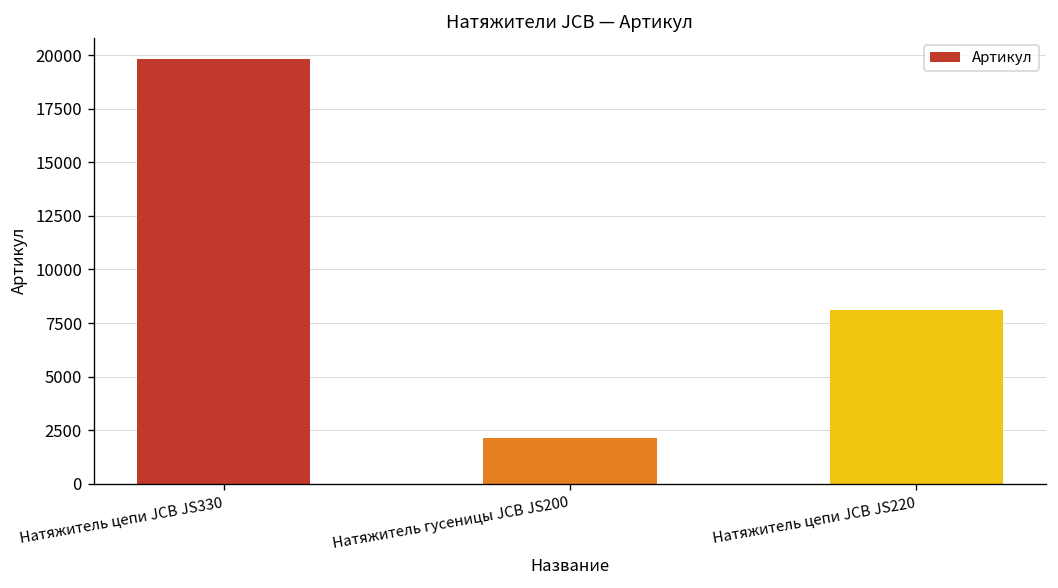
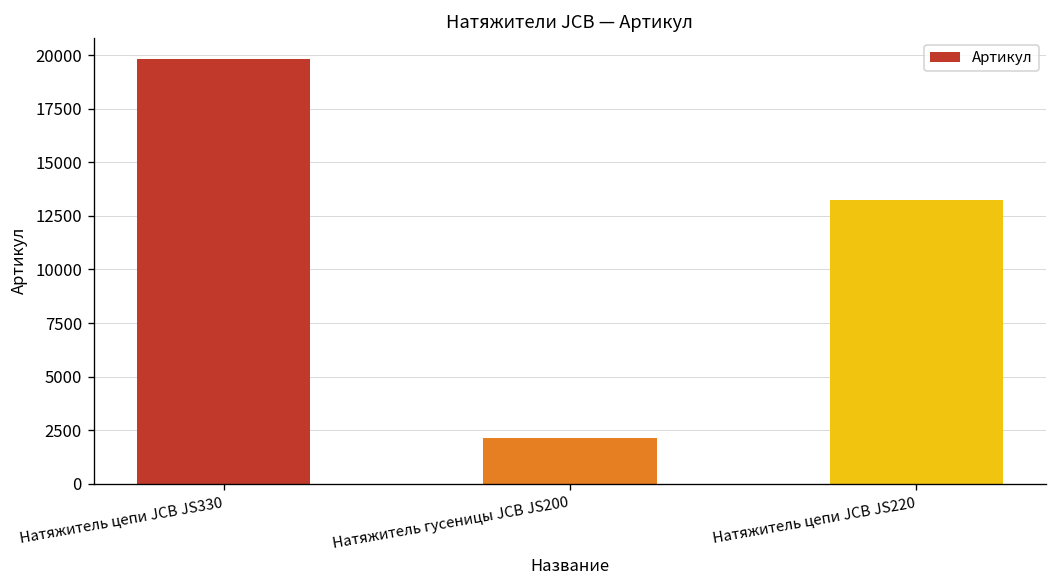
Натяжитель цепи JCB JS220: 8100 -> 13300
